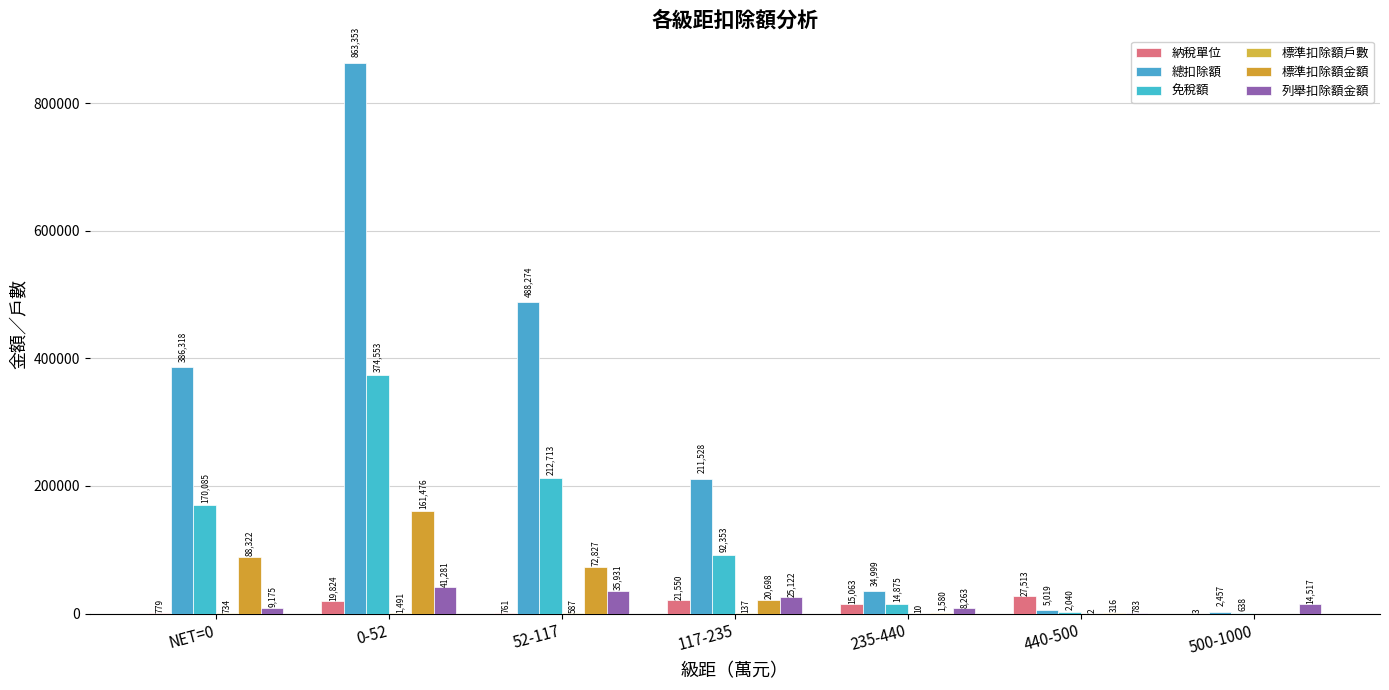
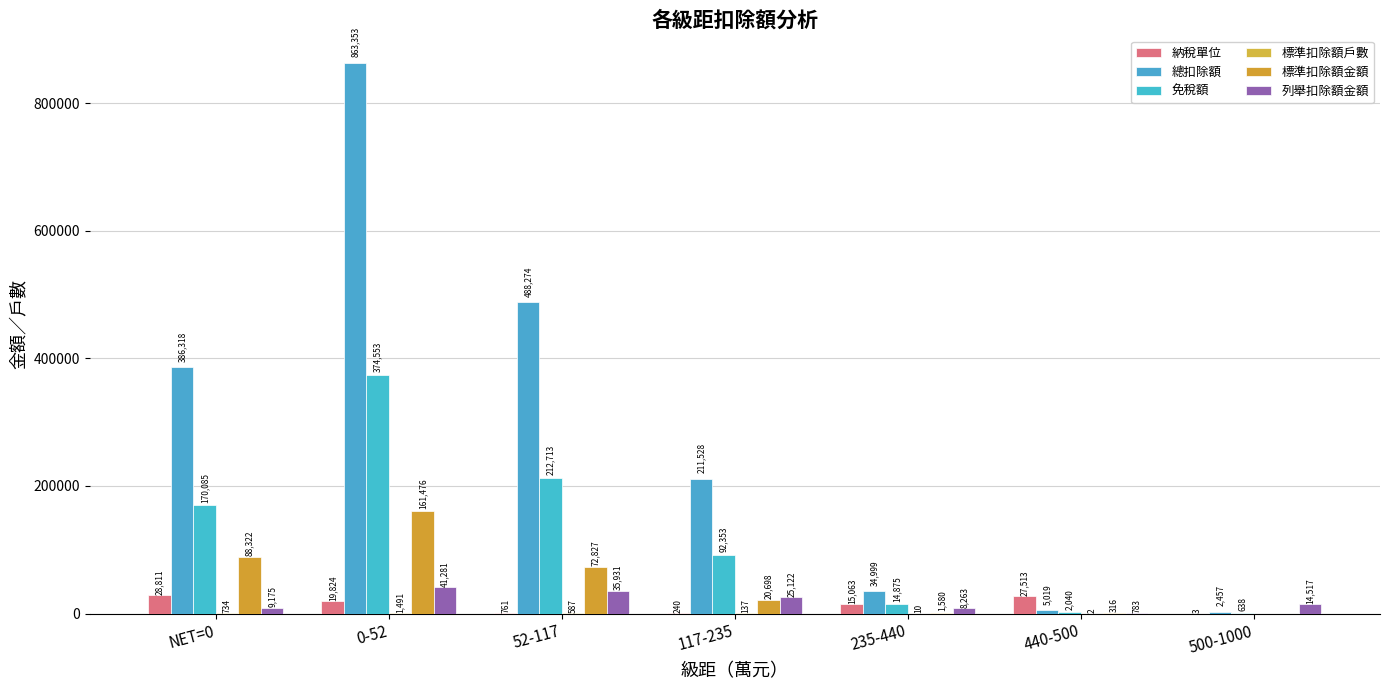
納稅單位, NET=0: 779 -> 28,811
納稅單位, 117-235: 21,550 -> 240
